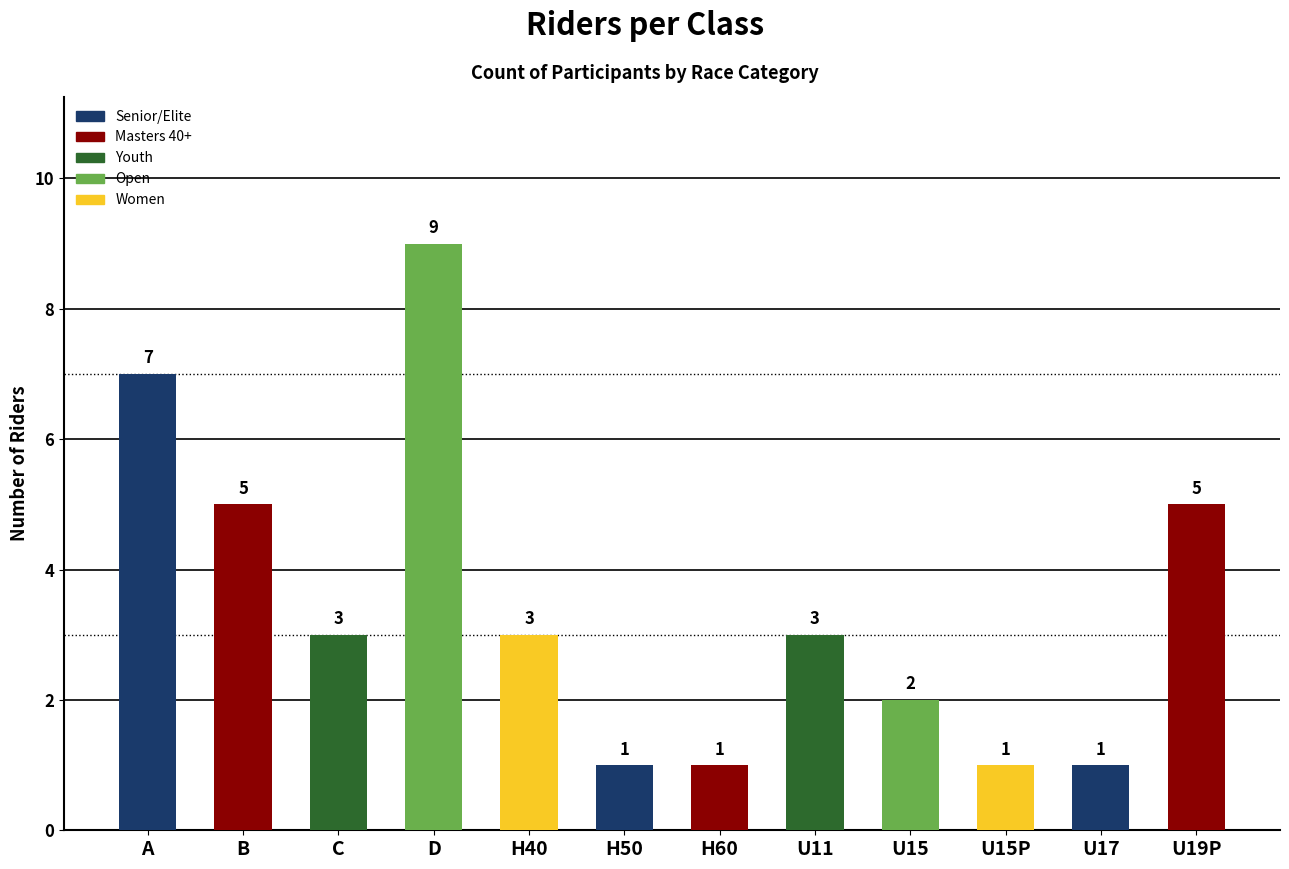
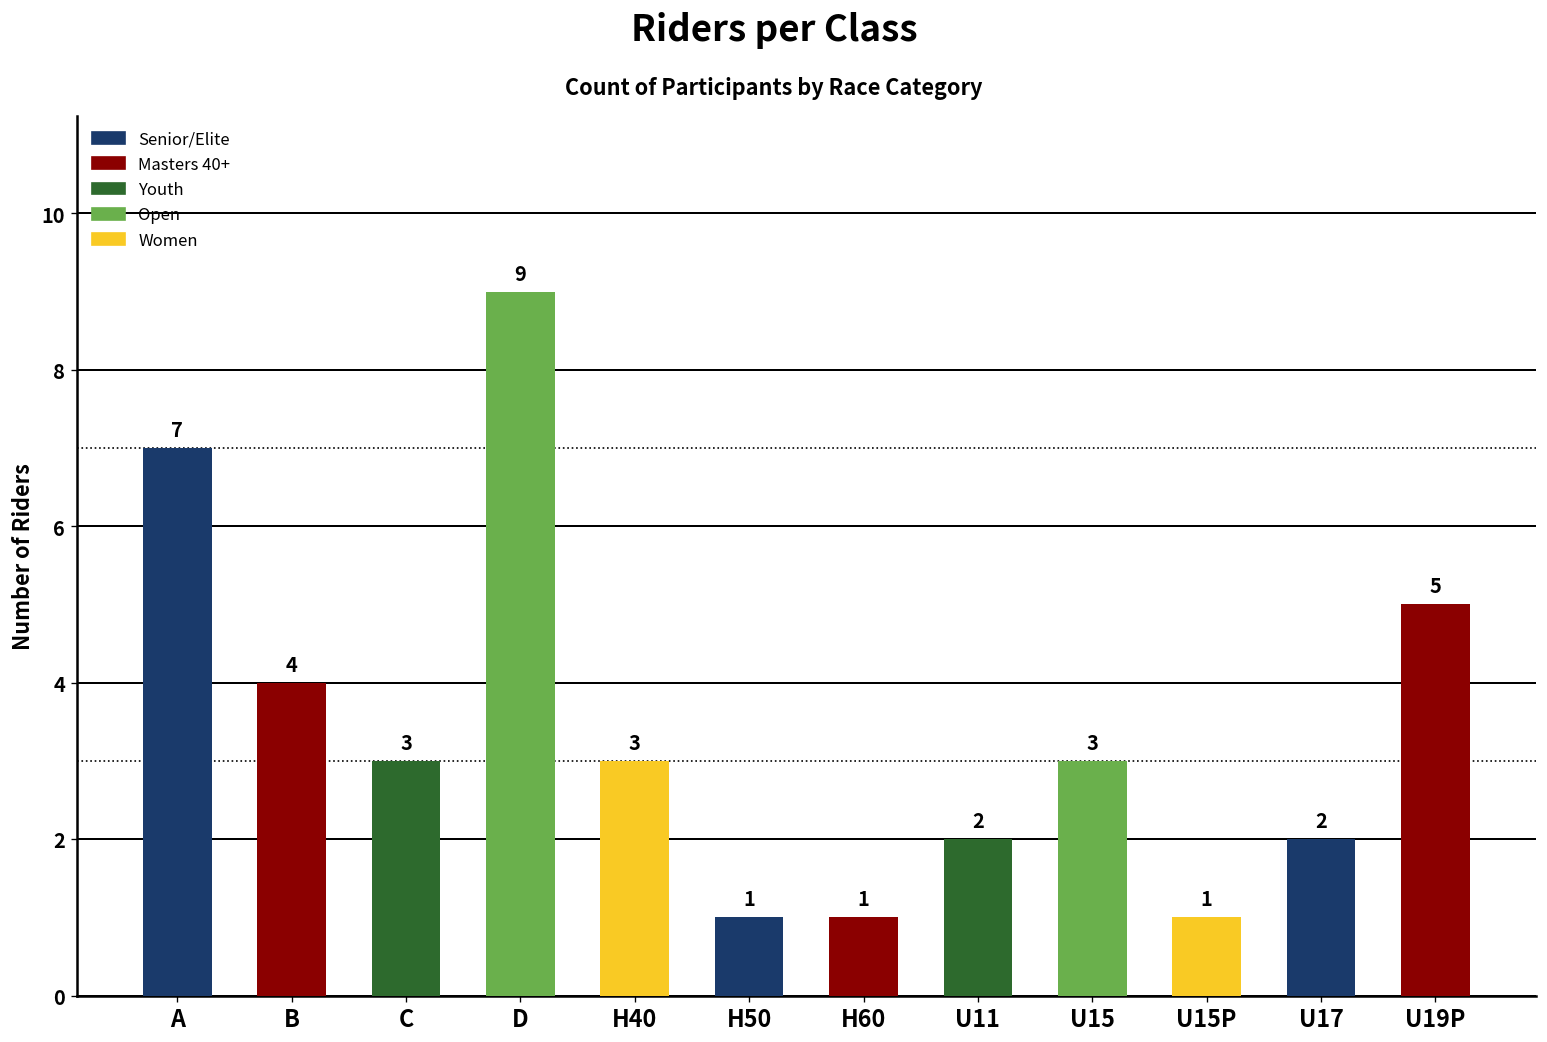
B: 5 -> 4
U11: 3 -> 2
U15: 2 -> 3
U17: 1 -> 2
